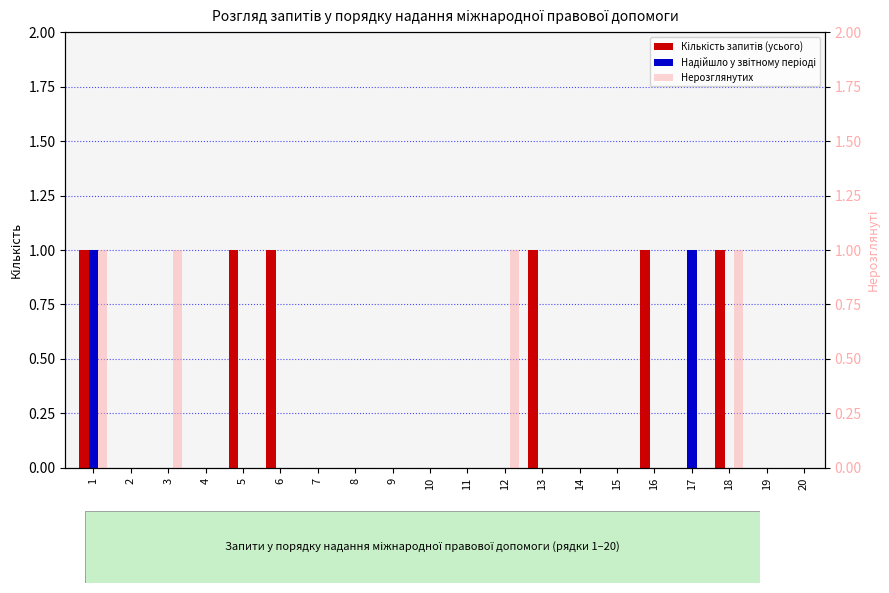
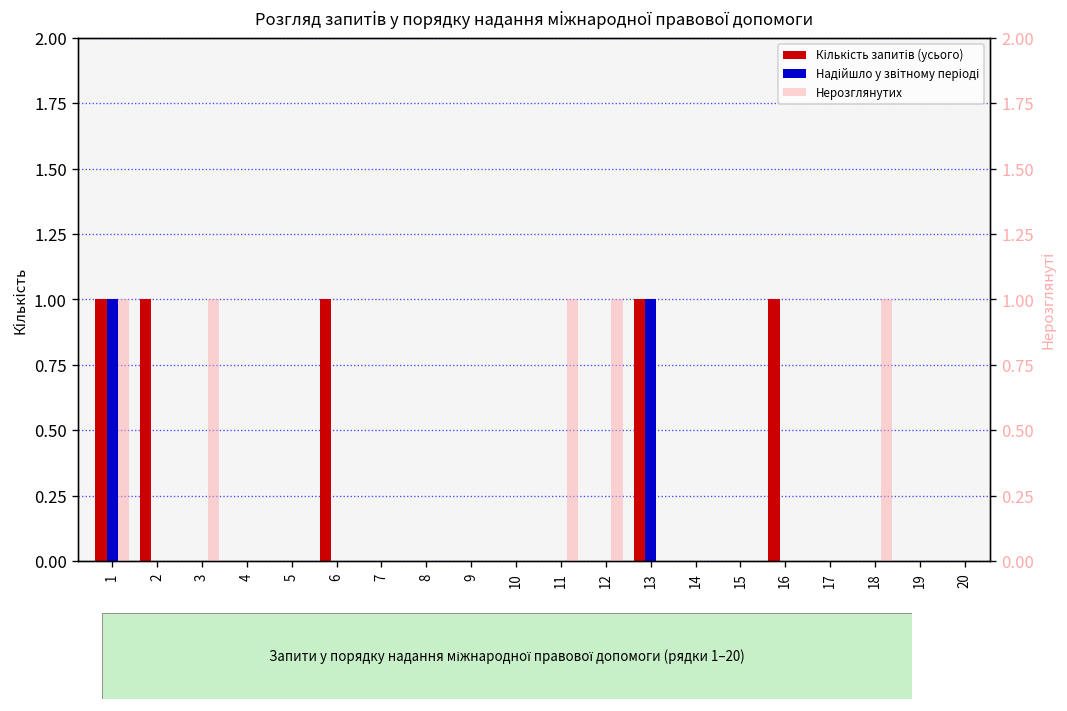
Кількість запитів (усього), 2: 0 -> 1
Кількість запитів (усього), 5: 1 -> 0
Надійшло у звітному періоді, 13: 0 -> 1
Надійшло у звітному періоді, 17: 1 -> 0
Кількість запитів (усього), 18: 1 -> 0
Нерозглянутих, 11: 0 -> 1
